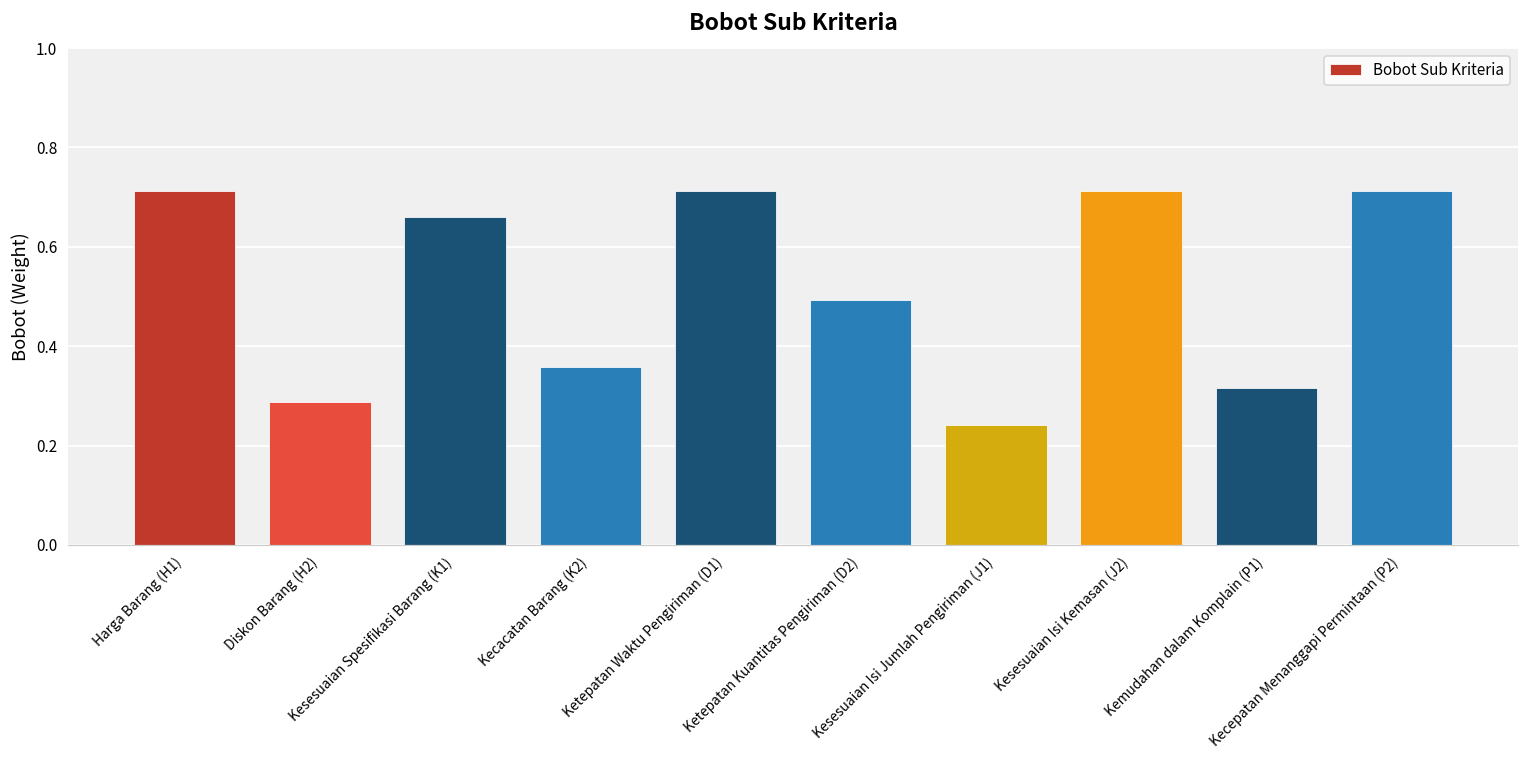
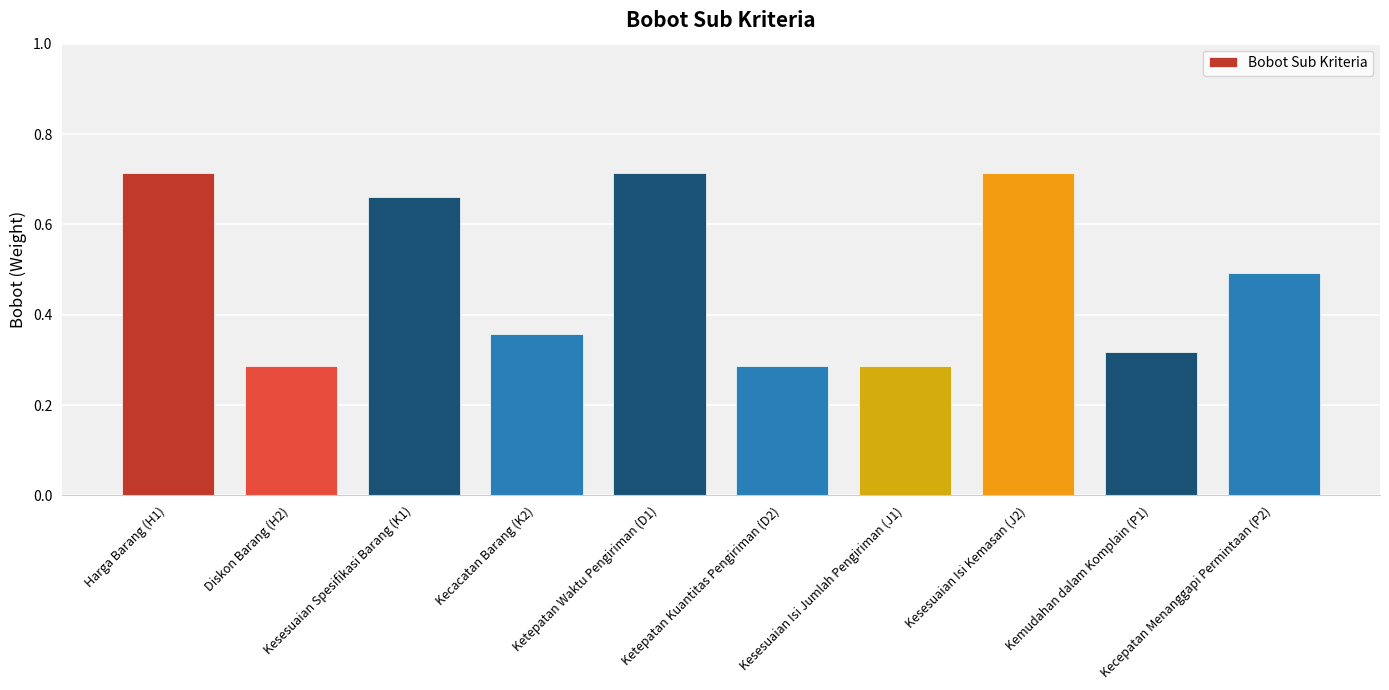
Ketepatan Kuantitas Pengiriman (D2): 0.49 -> 0.29
Kesesuaian Isi Jumlah Pengiriman (J1): 0.24 -> 0.29
Kecepatan Menanggapi Permintaan (P2): 0.71 -> 0.49
